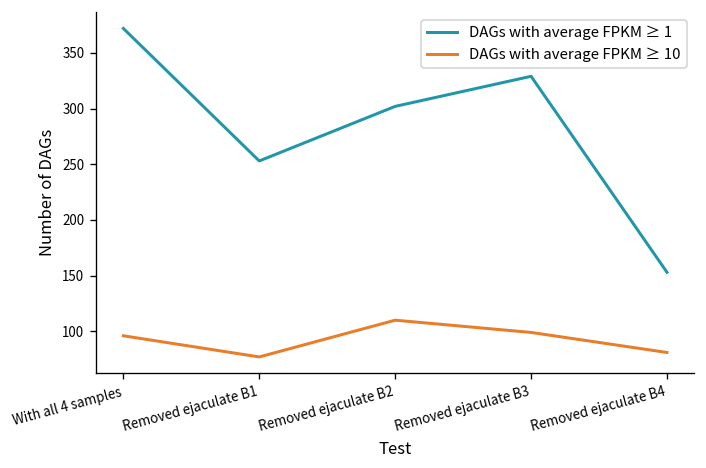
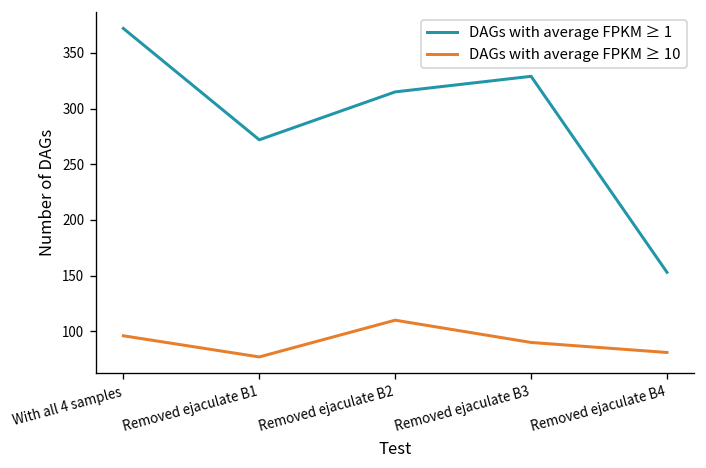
DAGs with average FPKM ≥ 1, Removed ejaculate B1: 250 -> 270
DAGs with average FPKM ≥ 1, Removed ejaculate B2: 300 -> 320
DAGs with average FPKM ≥ 10, Removed ejaculate B3: 100 -> 90
